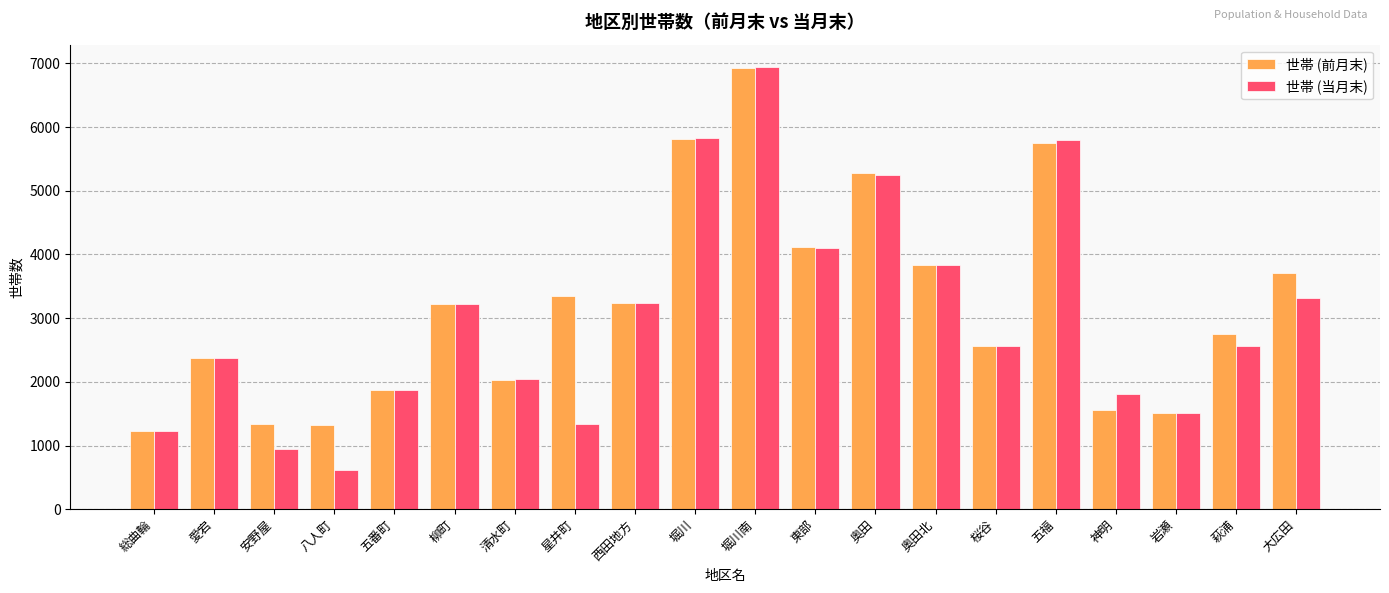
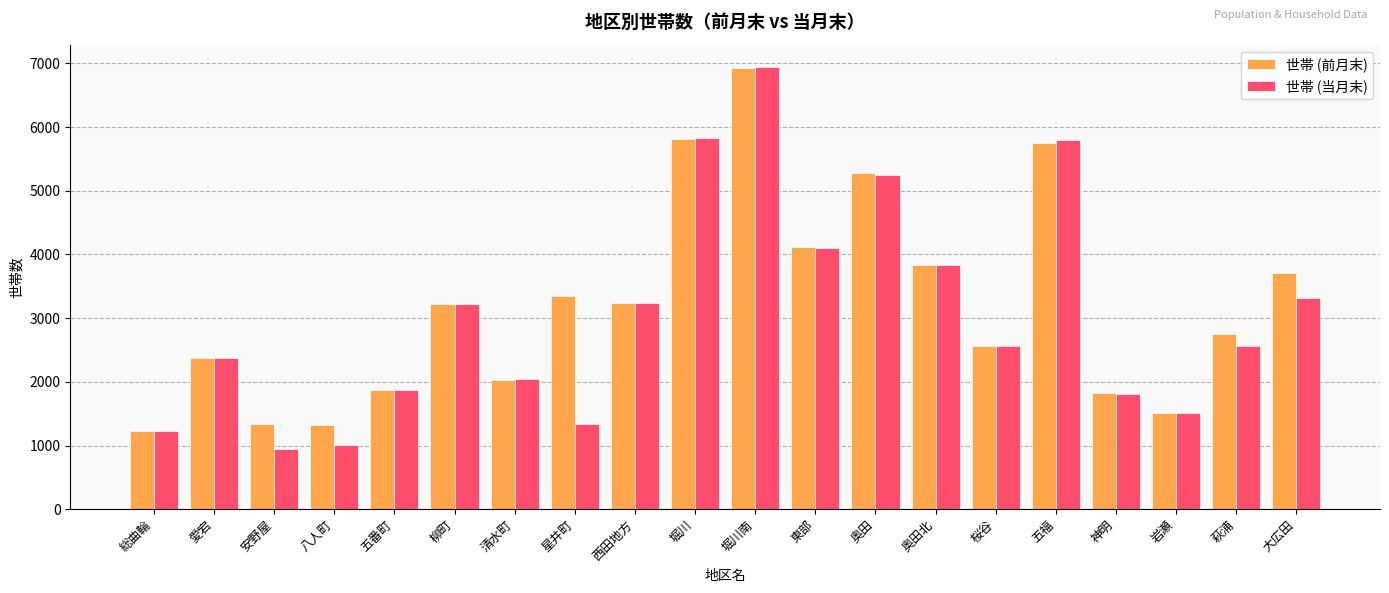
世帯 (当月末), 八人町: 600 -> 1000
世帯 (前月末), 神明: 1600 -> 1800
